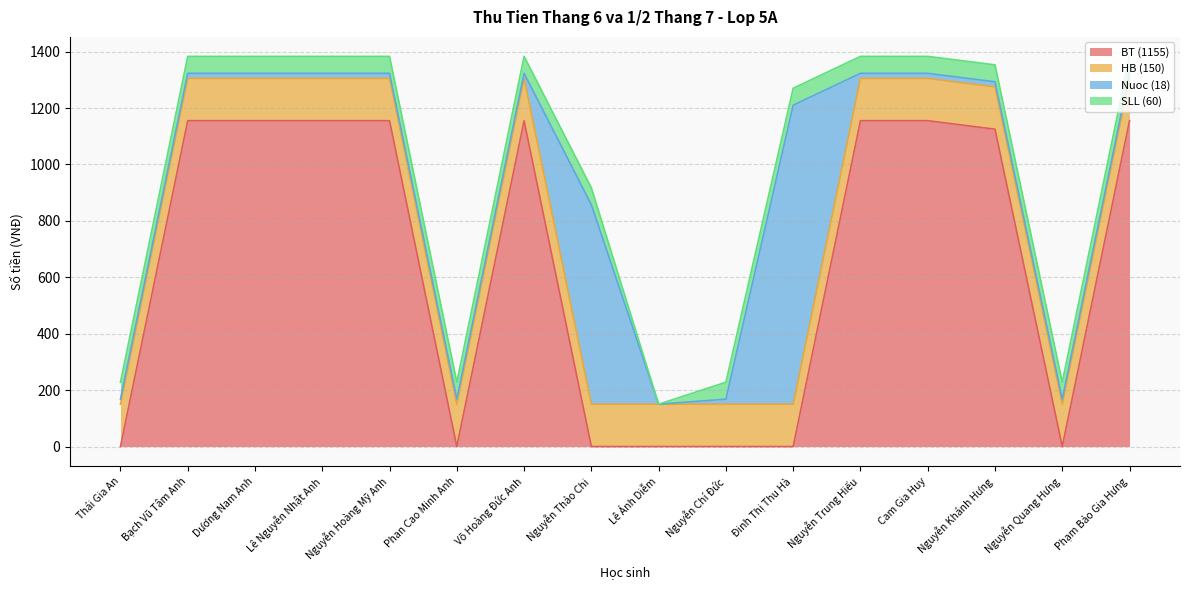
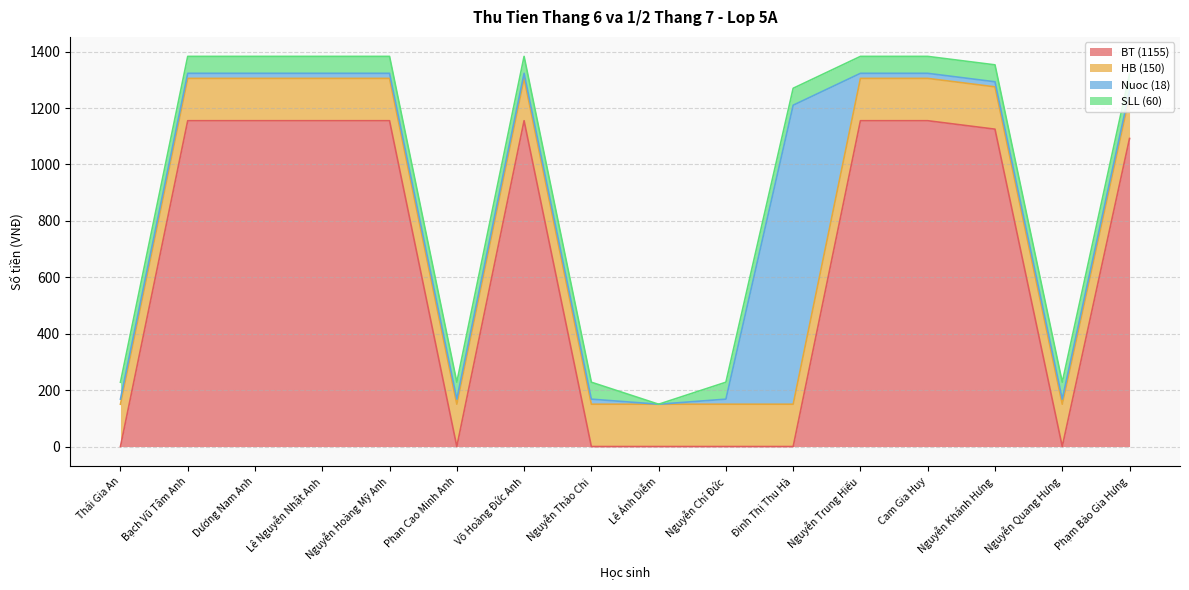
Nuoc (18), Nguyễn Thảo Chi: 710 -> 20
BT (1155), Phạm Bảo Gia Hưng: 1160 -> 1090
